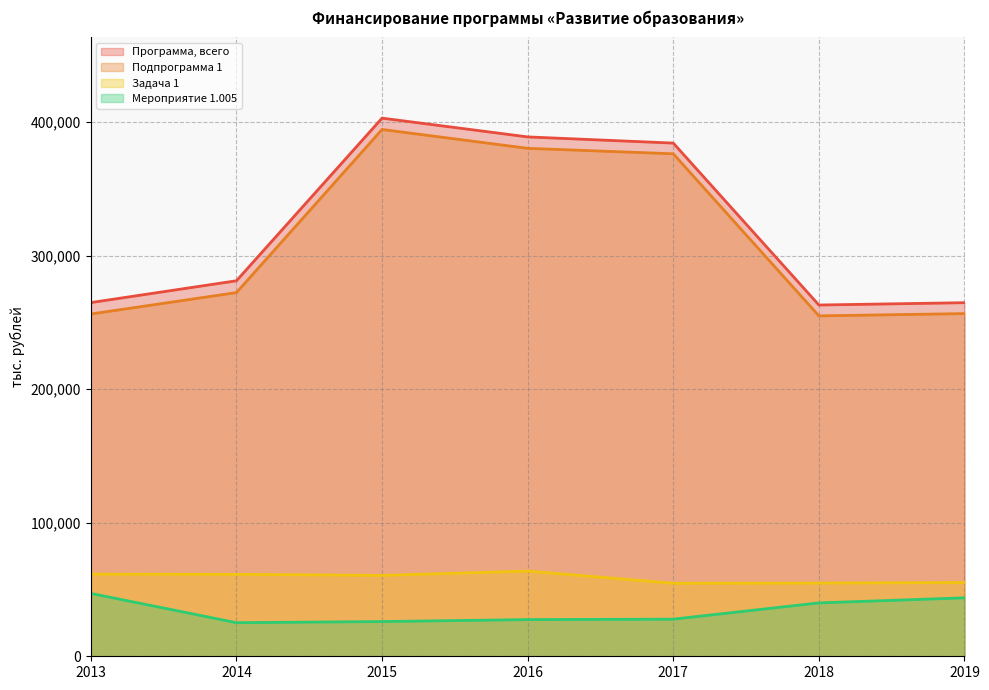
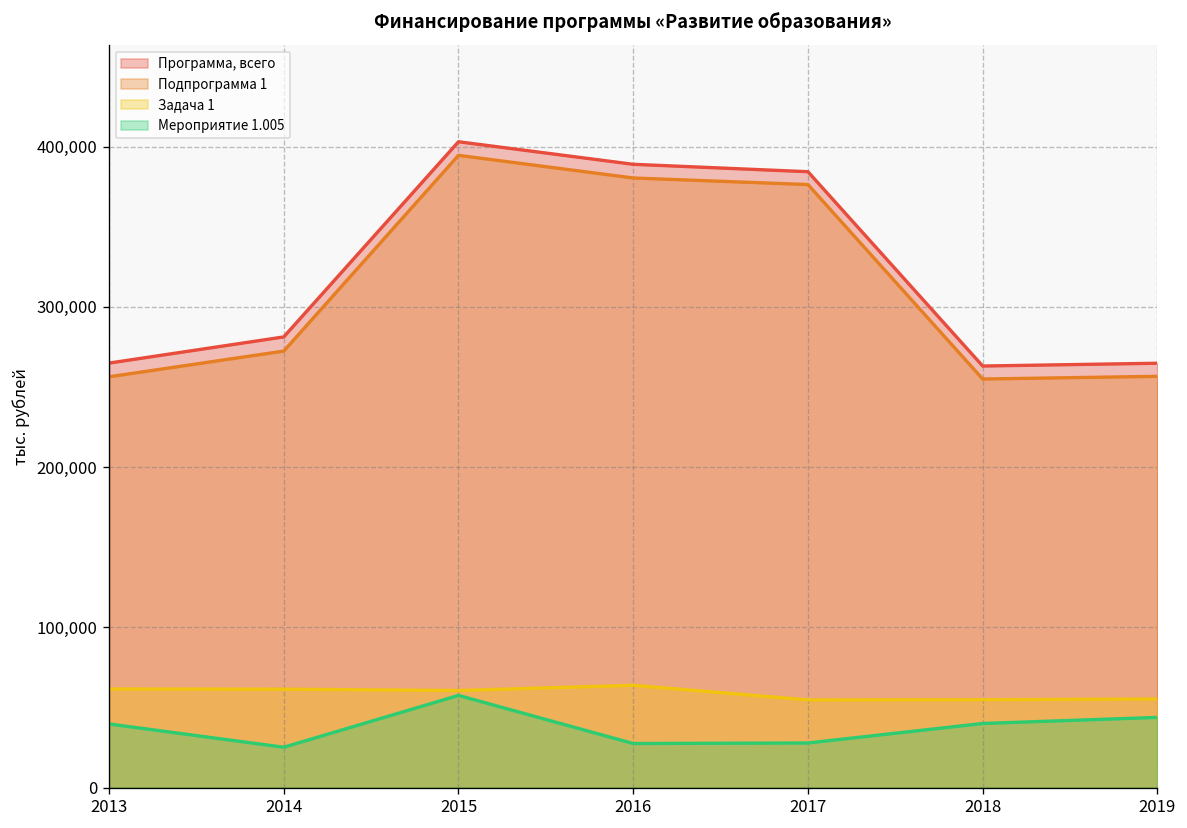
Мероприятие 1.005, 2013: 47,000 -> 40,000
Мероприятие 1.005, 2015: 26,000 -> 58,000
